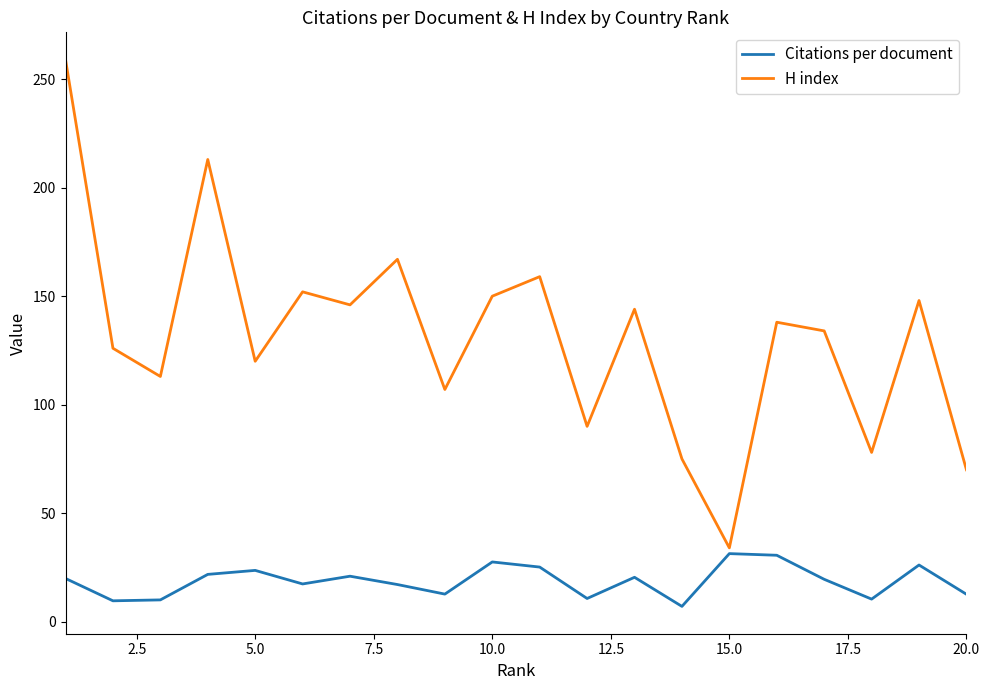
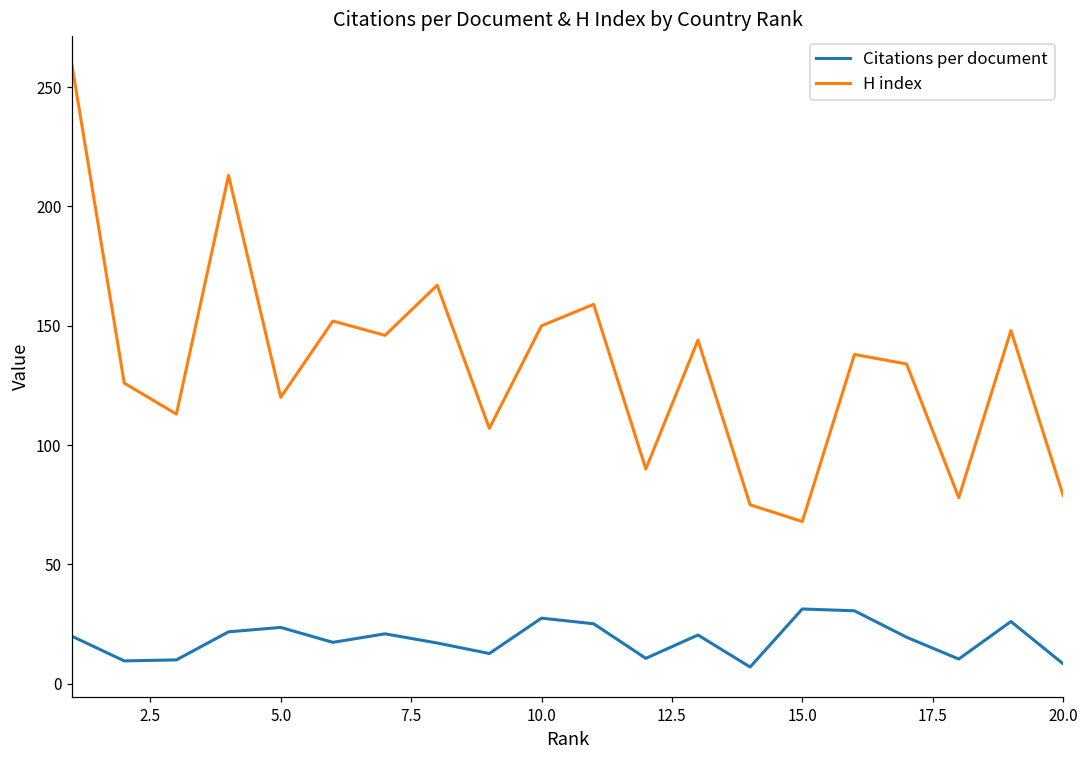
H index, 15.0: 34 -> 68
Citations per document, 20.0: 13 -> 8
H index, 20.0: 70 -> 79
